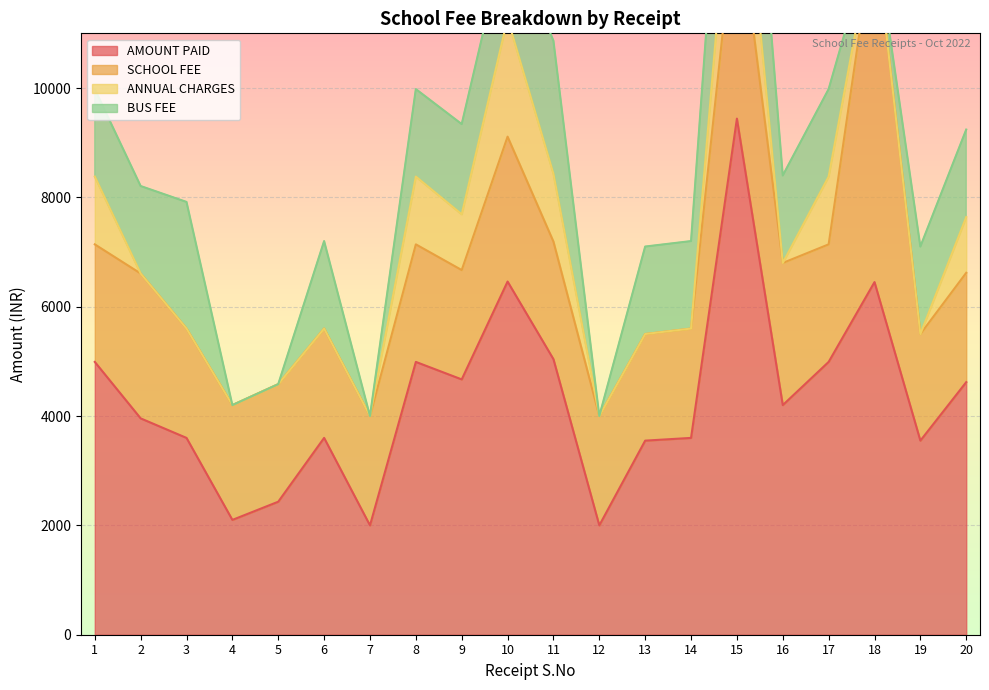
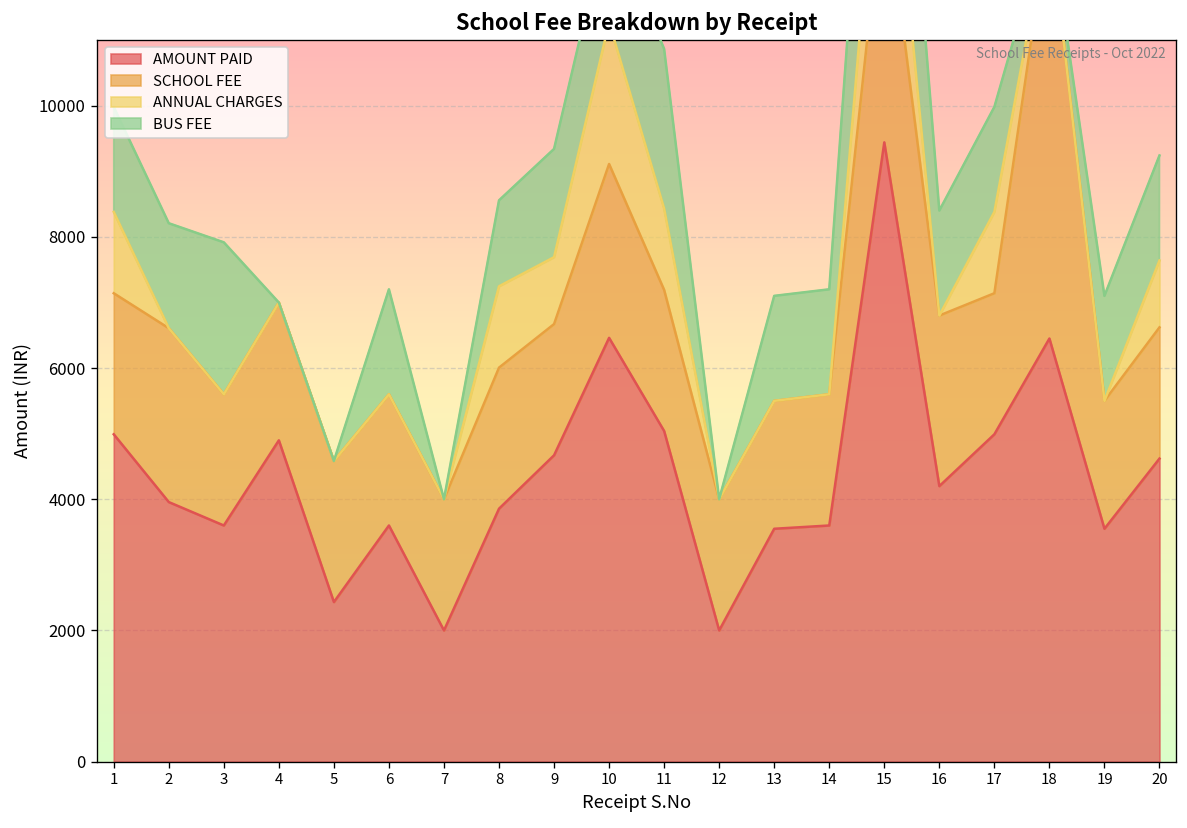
AMOUNT PAID, 4: 2100 -> 4900
AMOUNT PAID, 8: 5000 -> 3900
BUS FEE, 8: 1600 -> 1300
